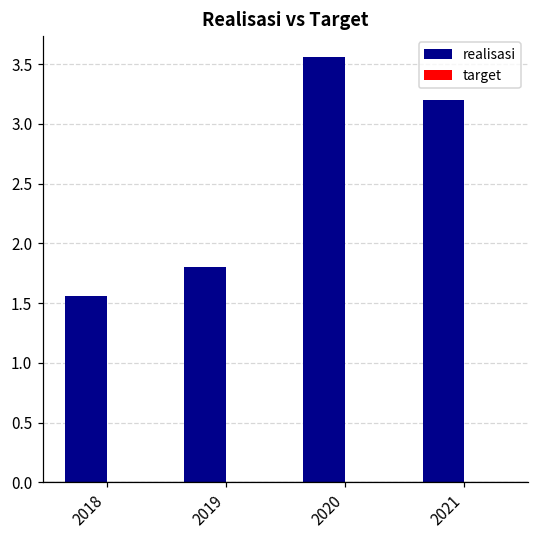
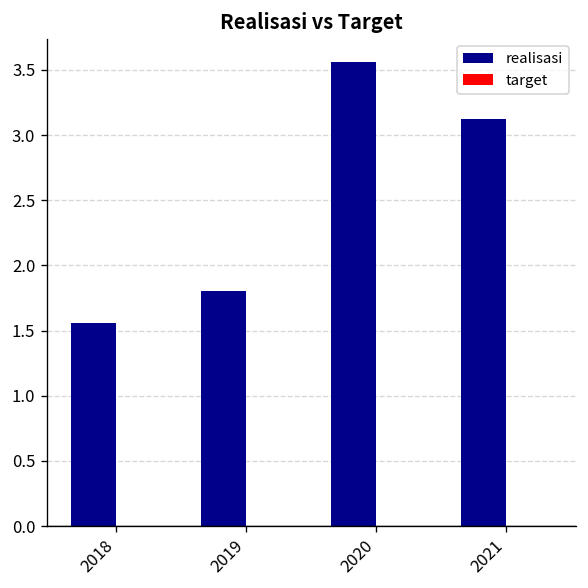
realisasi, 2021: 3.20 -> 3.12
